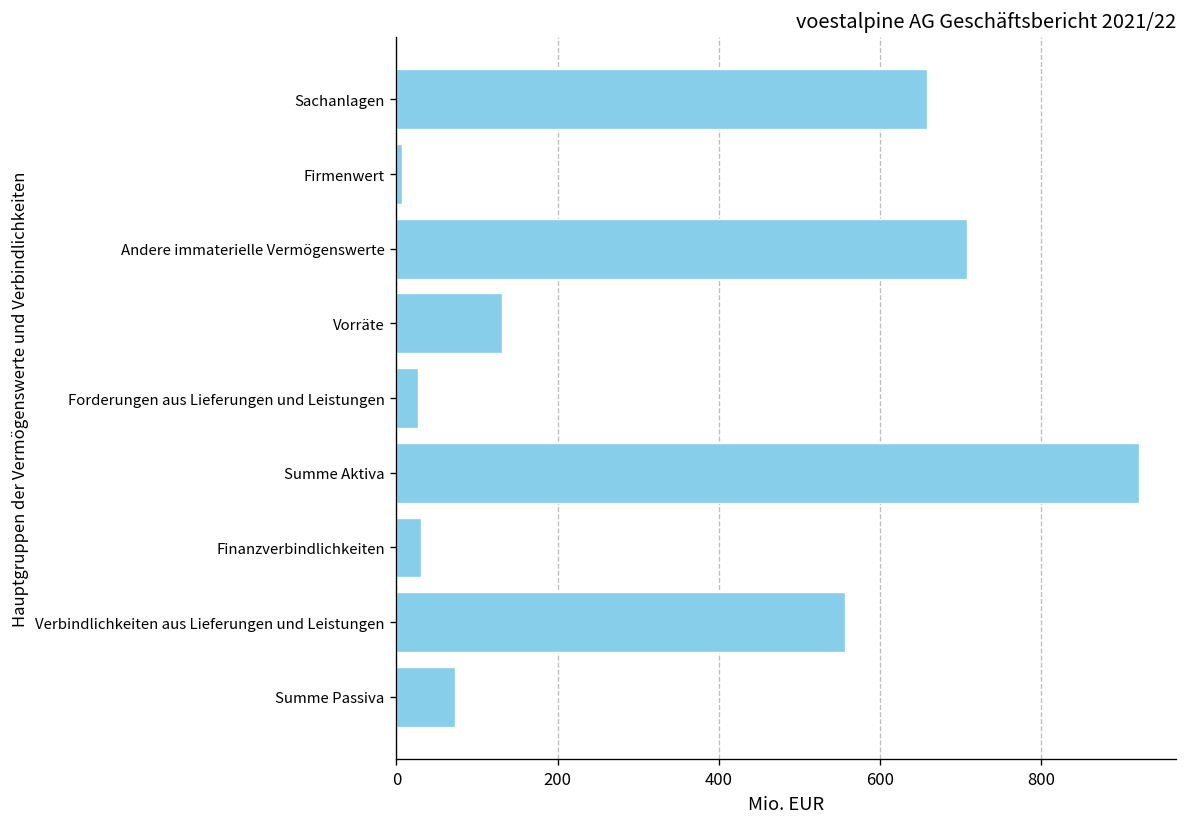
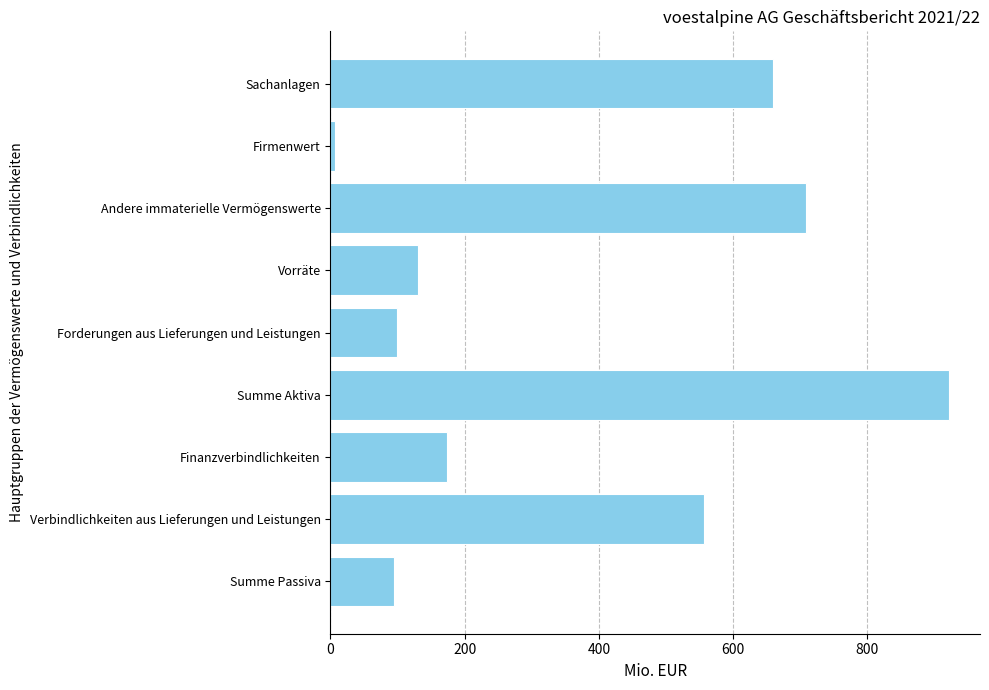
Forderungen aus Lieferungen und Leistungen: 30 -> 100
Finanzverbindlichkeiten: 30 -> 170
Summe Passiva: 70 -> 100
